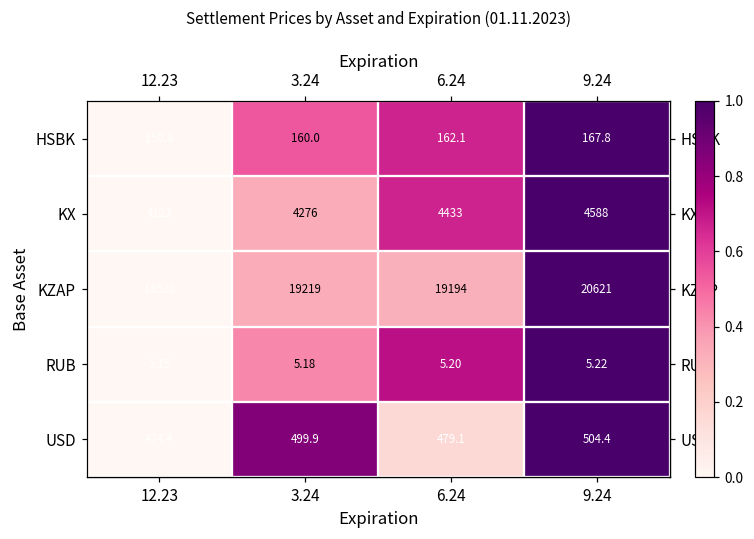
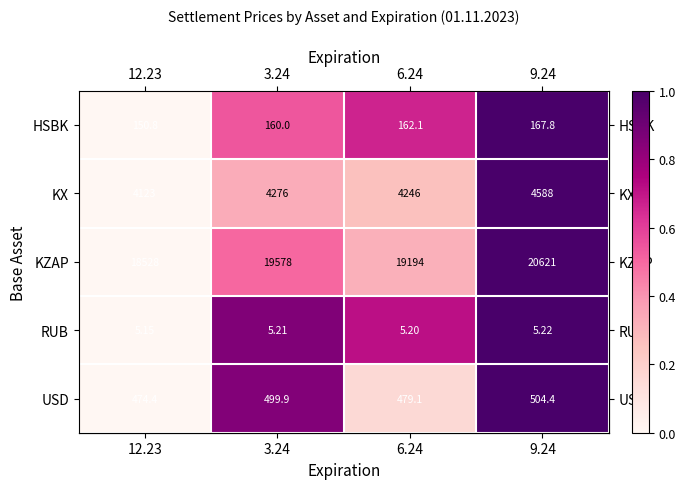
KX, 6.24: 4433 -> 4246
KZAP, 3.24: 19219 -> 19578
RUB, 3.24: 5.18 -> 5.21
